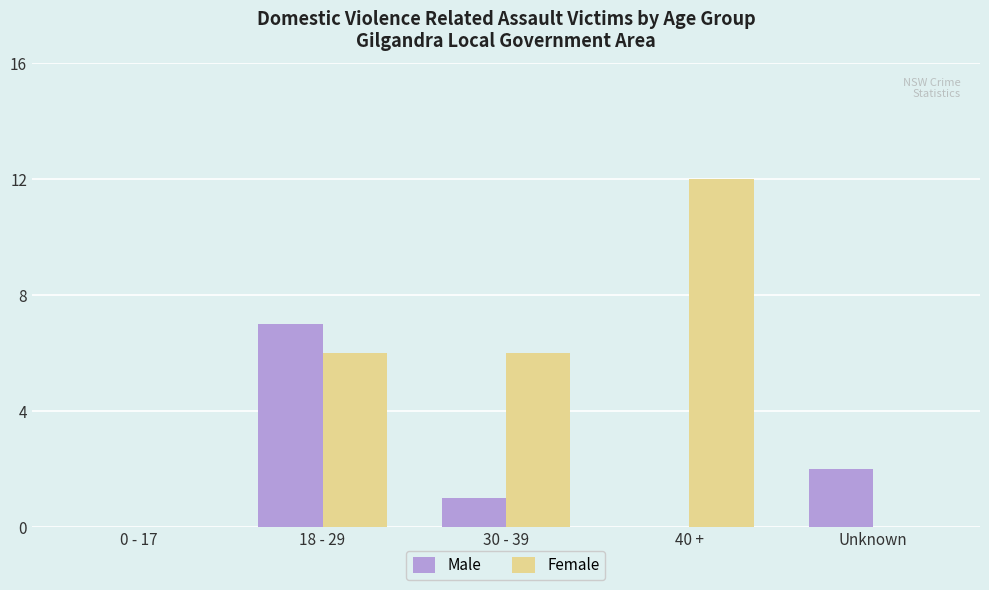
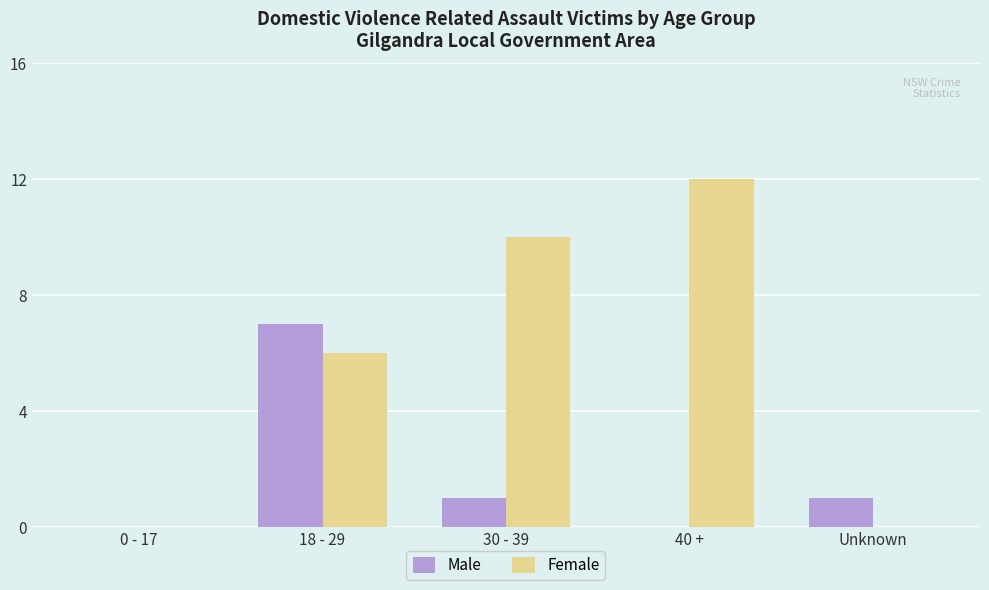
Female, 30 - 39: 6 -> 10
Male, Unknown: 2 -> 1
